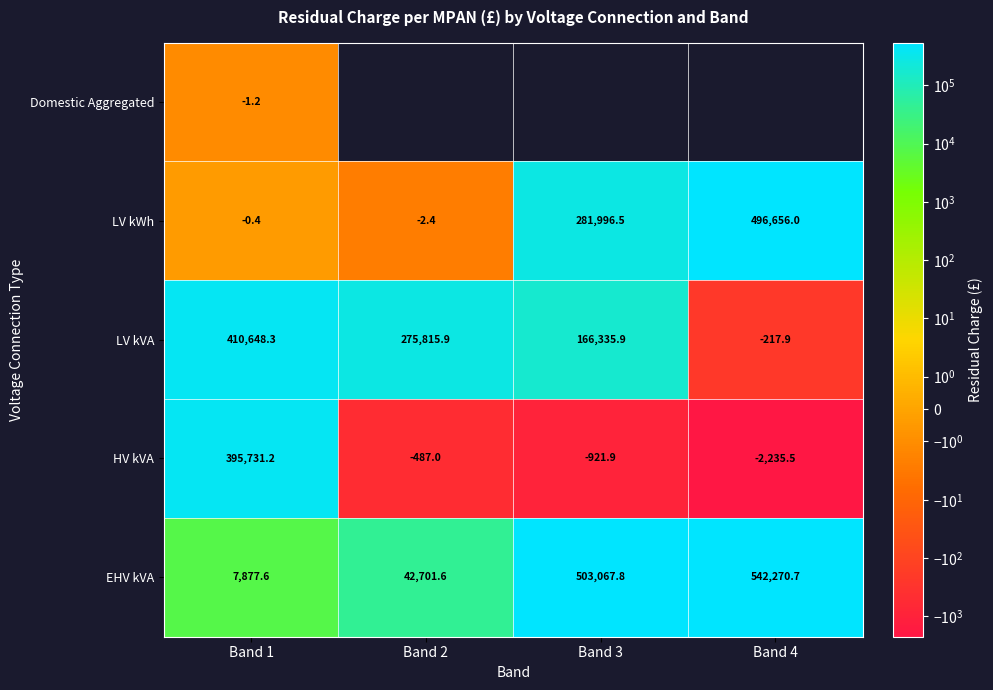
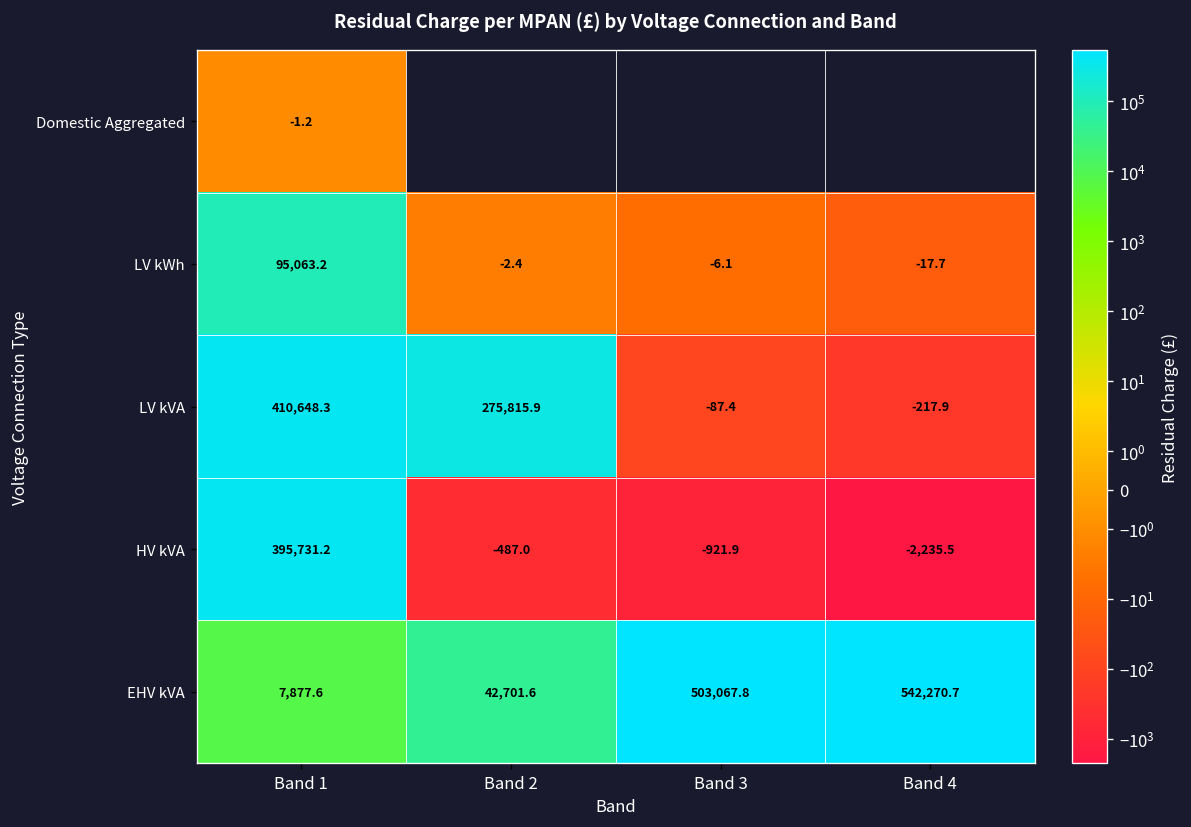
LV kWh, Band 1: -0.4 -> 95,063.2
LV kWh, Band 3: 281,996.5 -> -6.1
LV kWh, Band 4: 496,656.0 -> -17.7
LV kVA, Band 3: 166,335.9 -> -87.4
